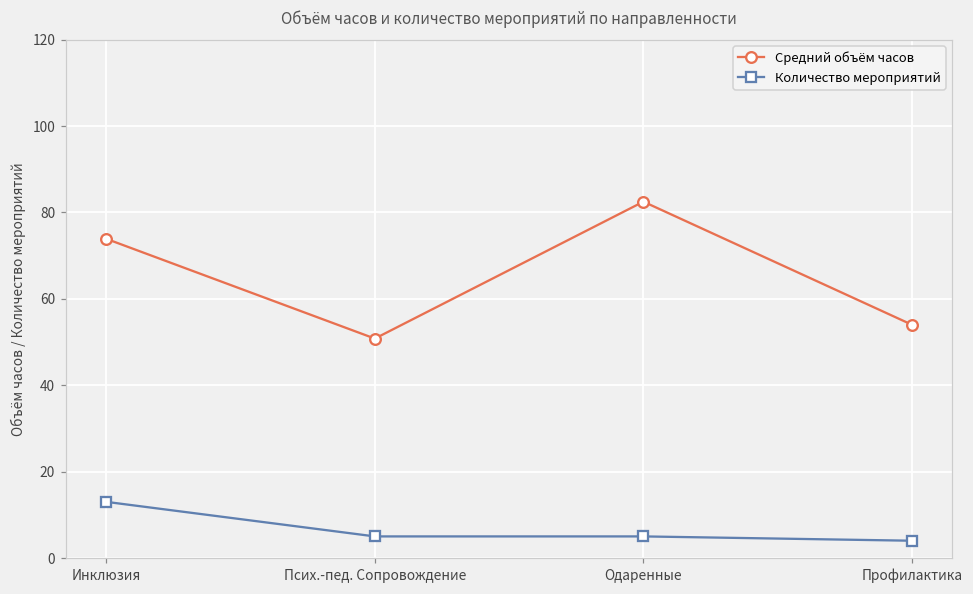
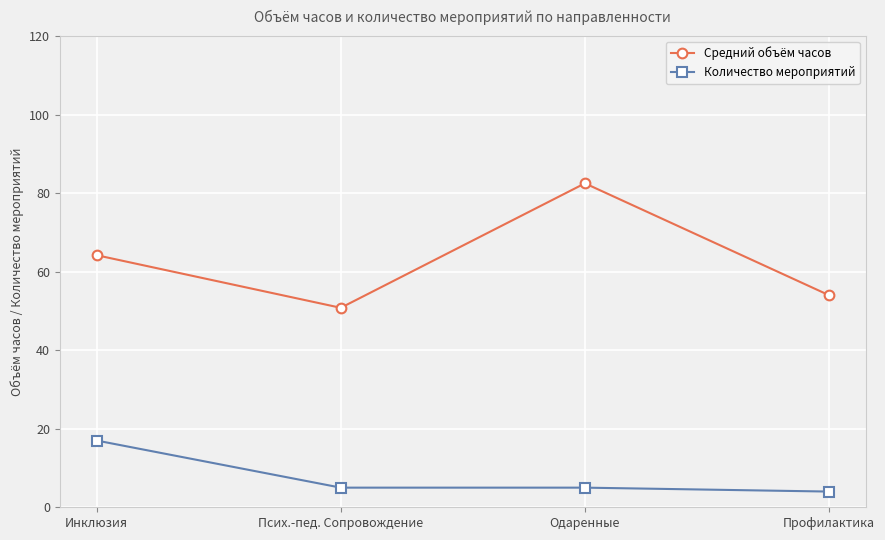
Средний объём часов, Инклюзия: 74 -> 64
Количество мероприятий, Инклюзия: 13 -> 17
